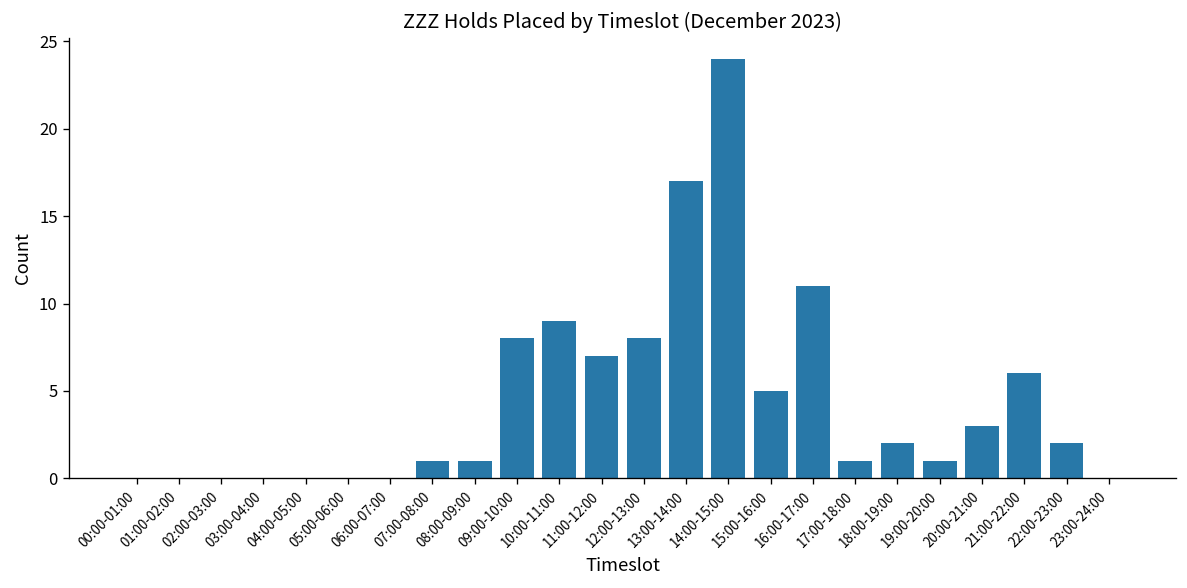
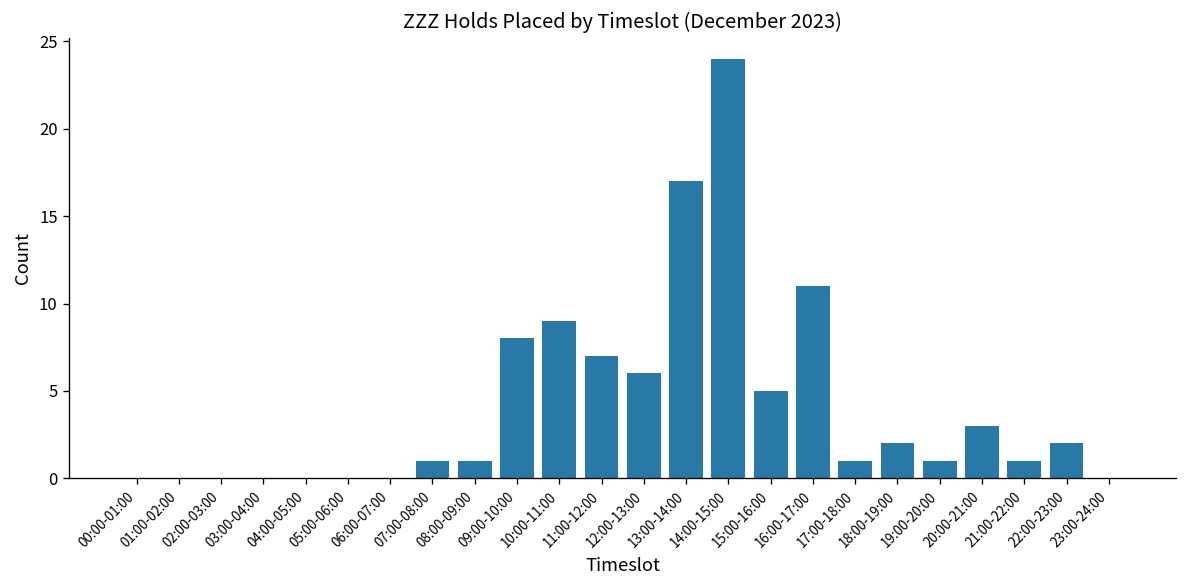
12:00-13:00: 8 -> 6
21:00-22:00: 6 -> 1
